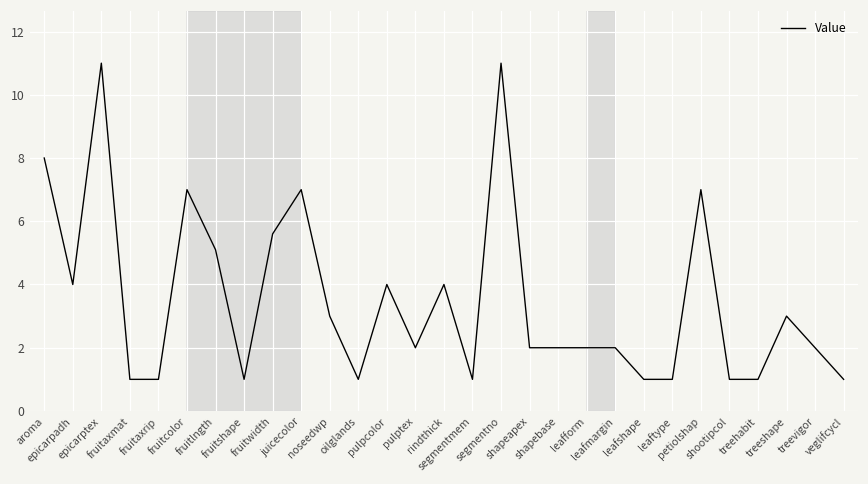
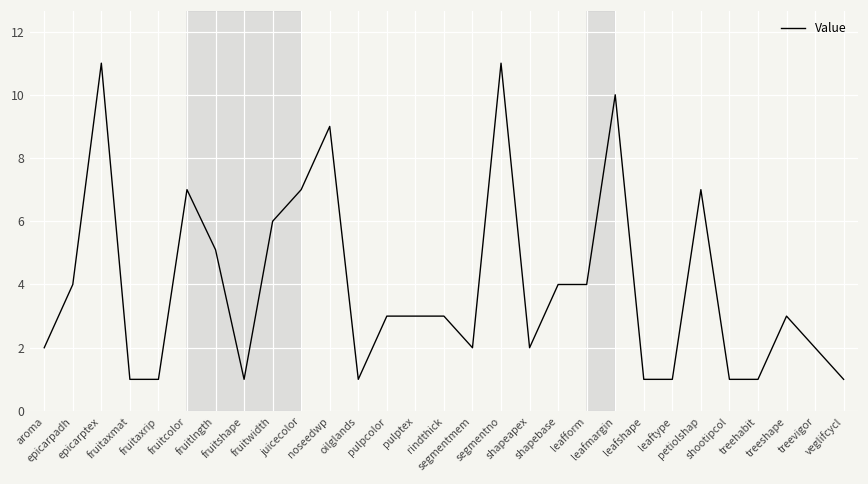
aroma: 8 -> 2
fruitwidth: 5.6 -> 6.0
noseedwp: 3 -> 9
pulpcolor: 4 -> 3
pulptex: 2 -> 3
rindthick: 4 -> 3
segmentmem: 1 -> 2
shapebase: 2 -> 4
leafform: 2 -> 4
leafmargin: 2 -> 10
